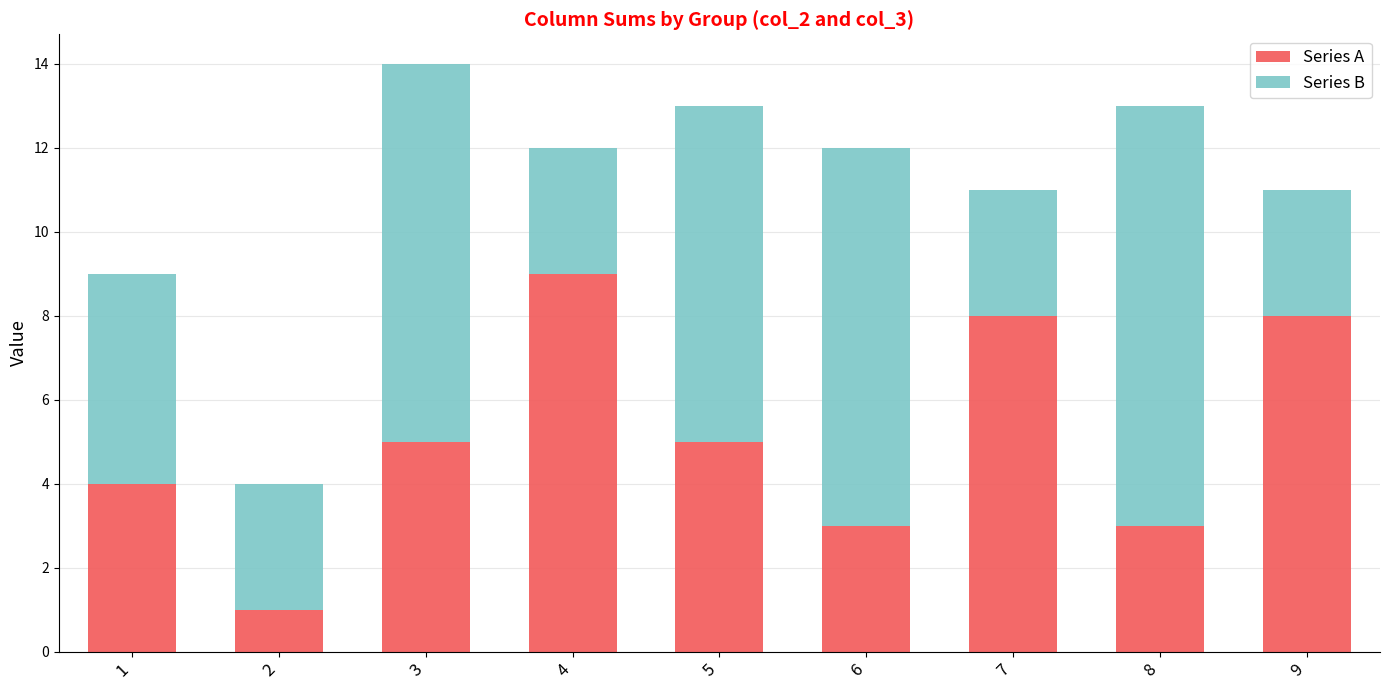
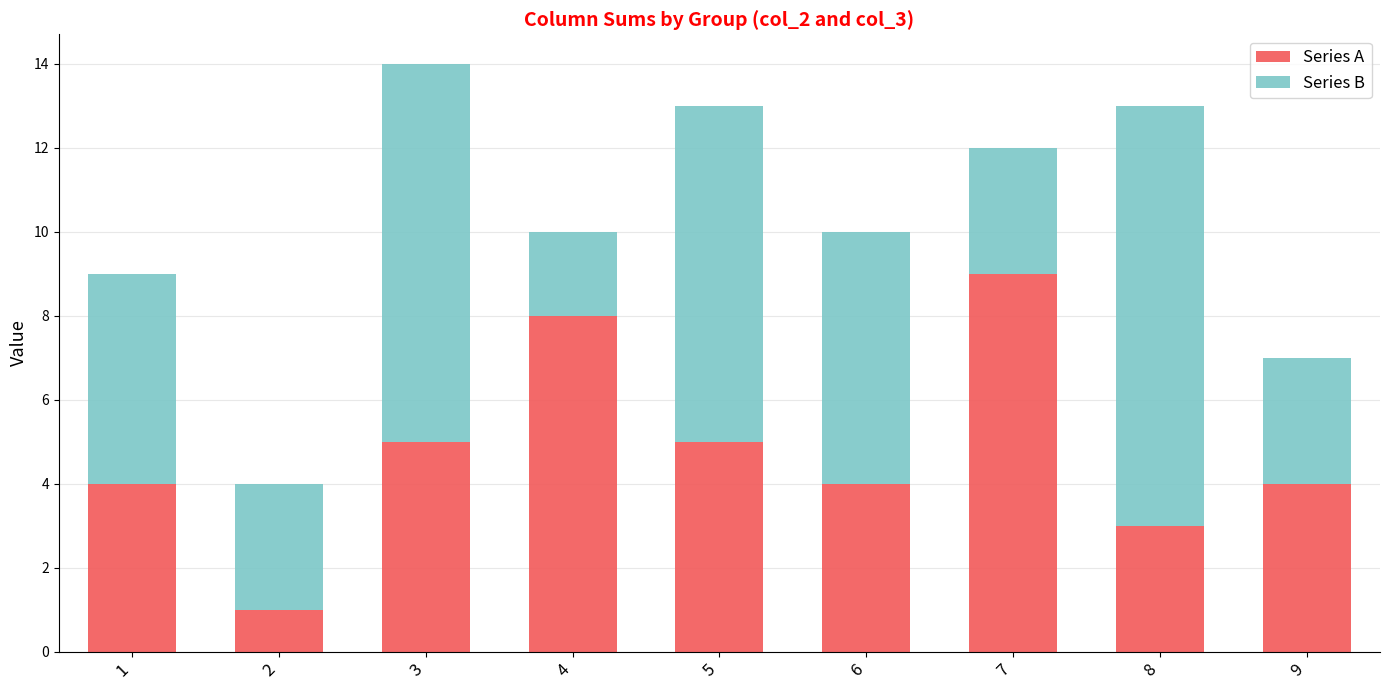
Series A, 4: 9 -> 8
Series B, 4: 3 -> 2
Series A, 6: 3 -> 4
Series B, 6: 9 -> 6
Series A, 7: 8 -> 9
Series A, 9: 8 -> 4
